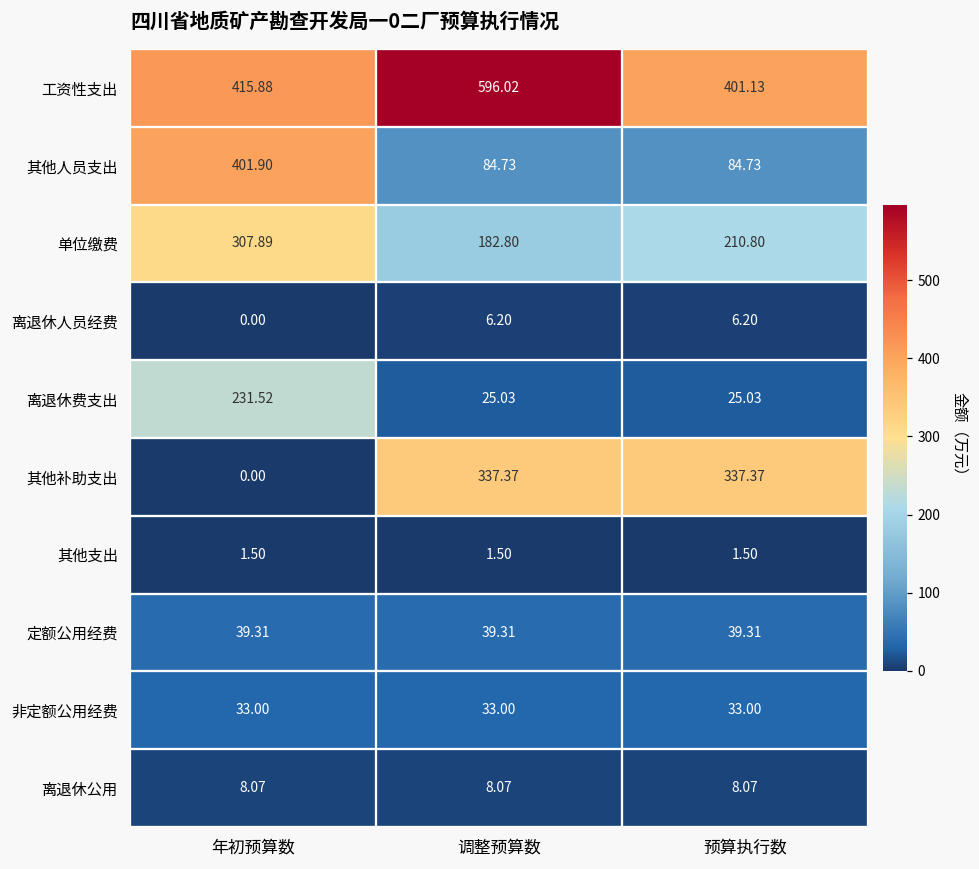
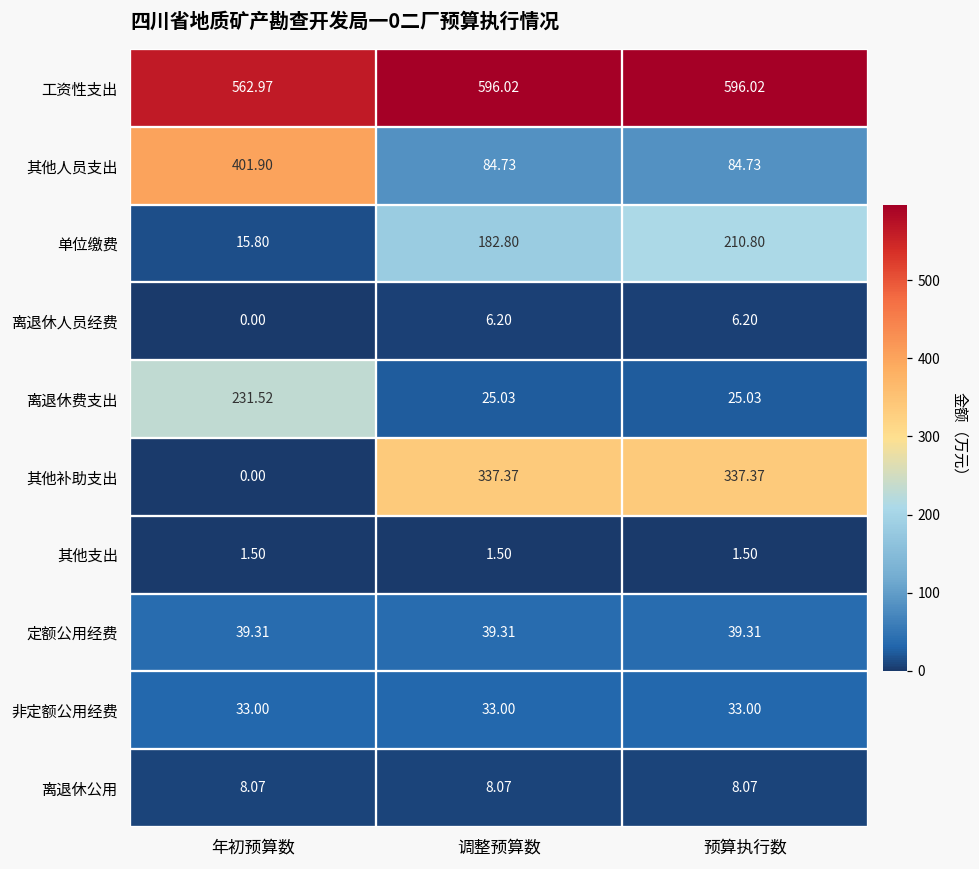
工资性支出, 年初预算数: 415.88 -> 562.97
工资性支出, 预算执行数: 401.13 -> 596.02
单位缴费, 年初预算数: 307.89 -> 15.80
